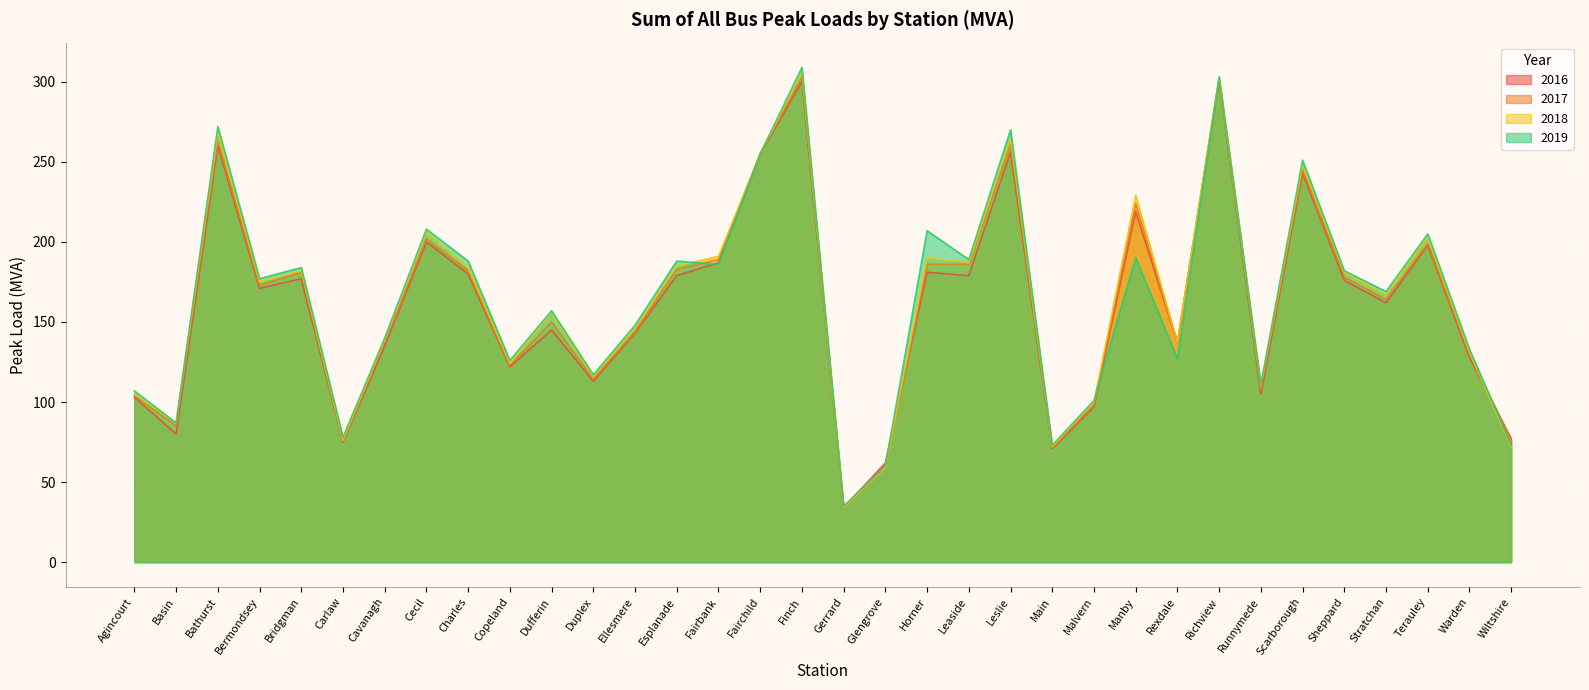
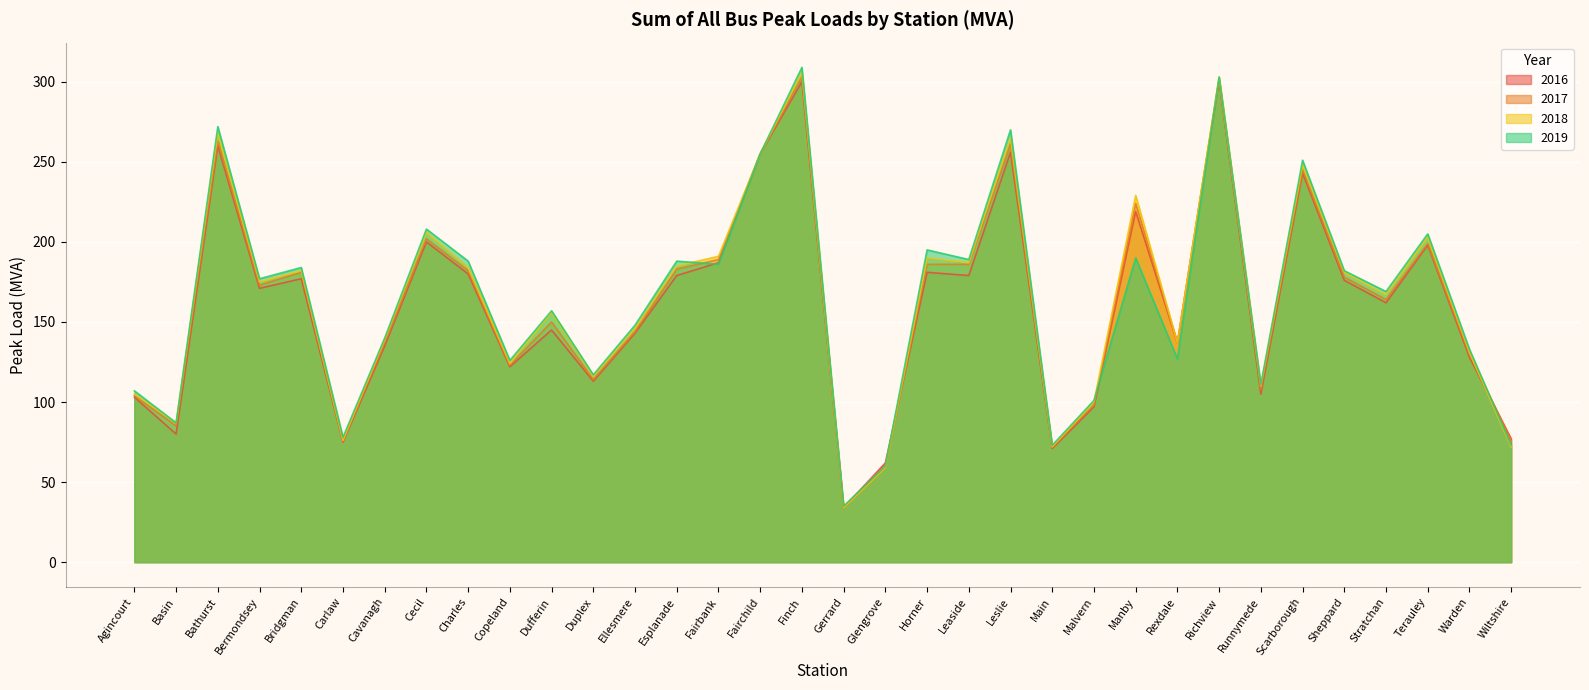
2019, Horner: 207 -> 195
